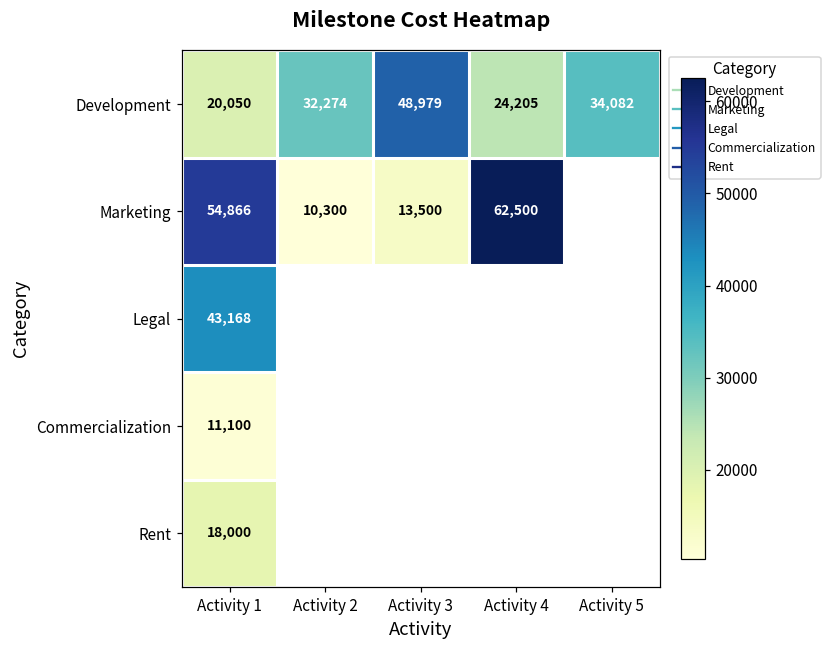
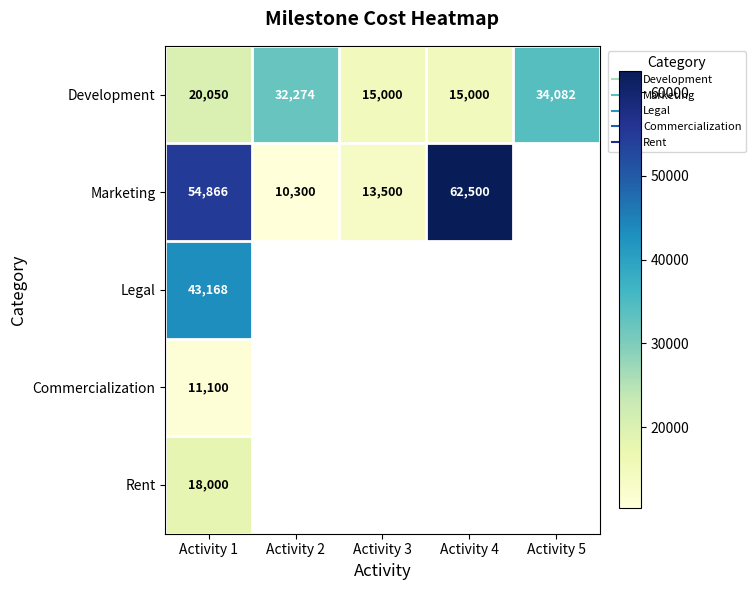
Development, Activity 3: 48,979 -> 15,000
Development, Activity 4: 24,205 -> 15,000
